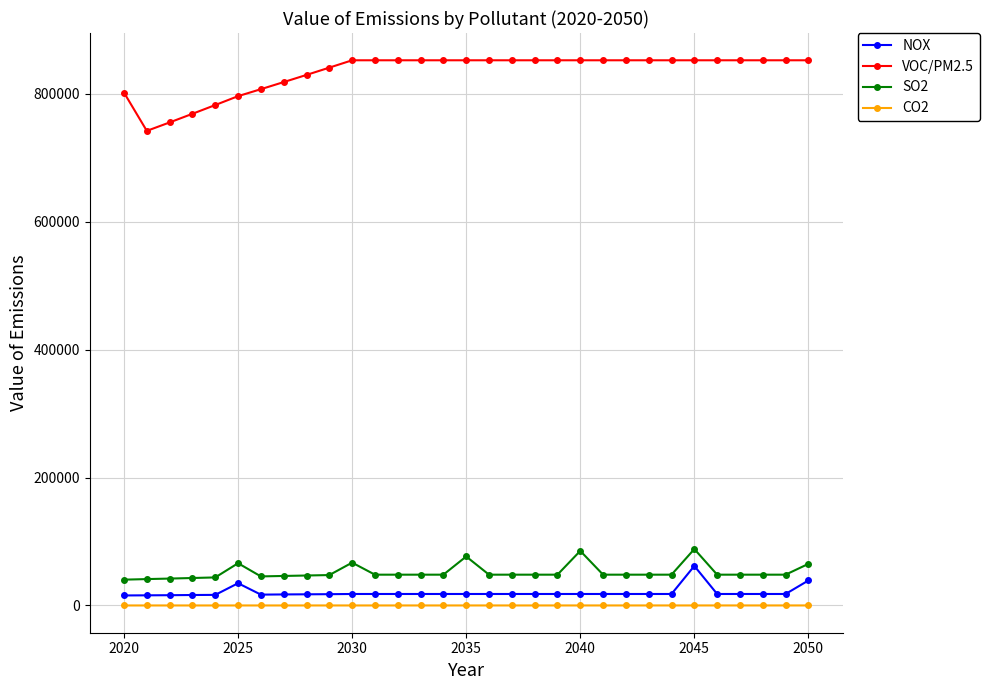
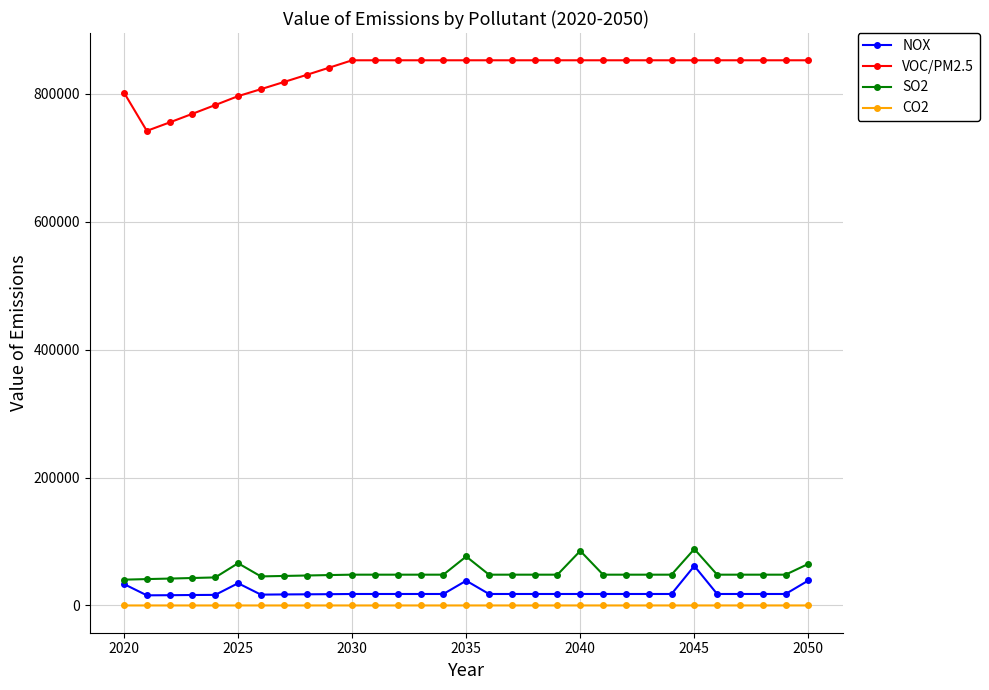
NOX, 2020: 20000 -> 30000
SO2, 2030: 70000 -> 50000
NOX, 2035: 20000 -> 40000
